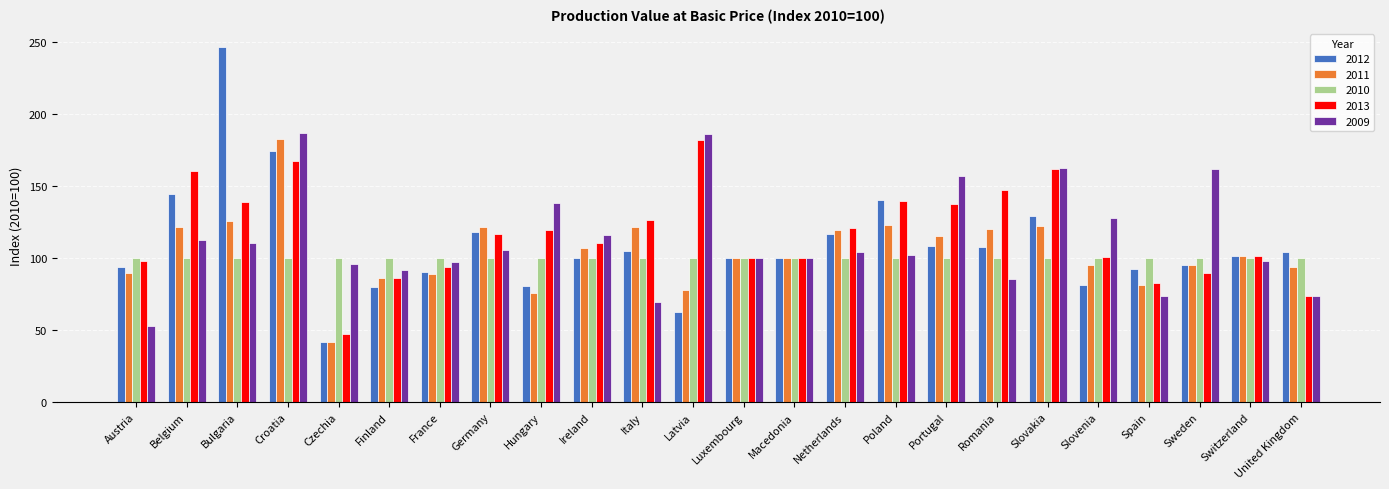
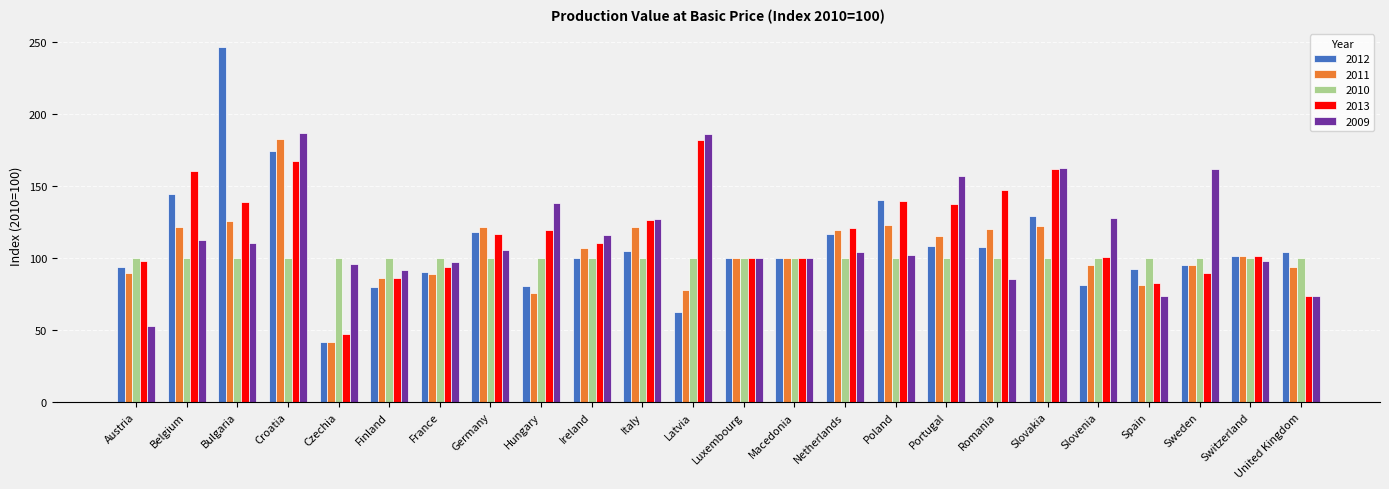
2009, Italy: 70 -> 127
